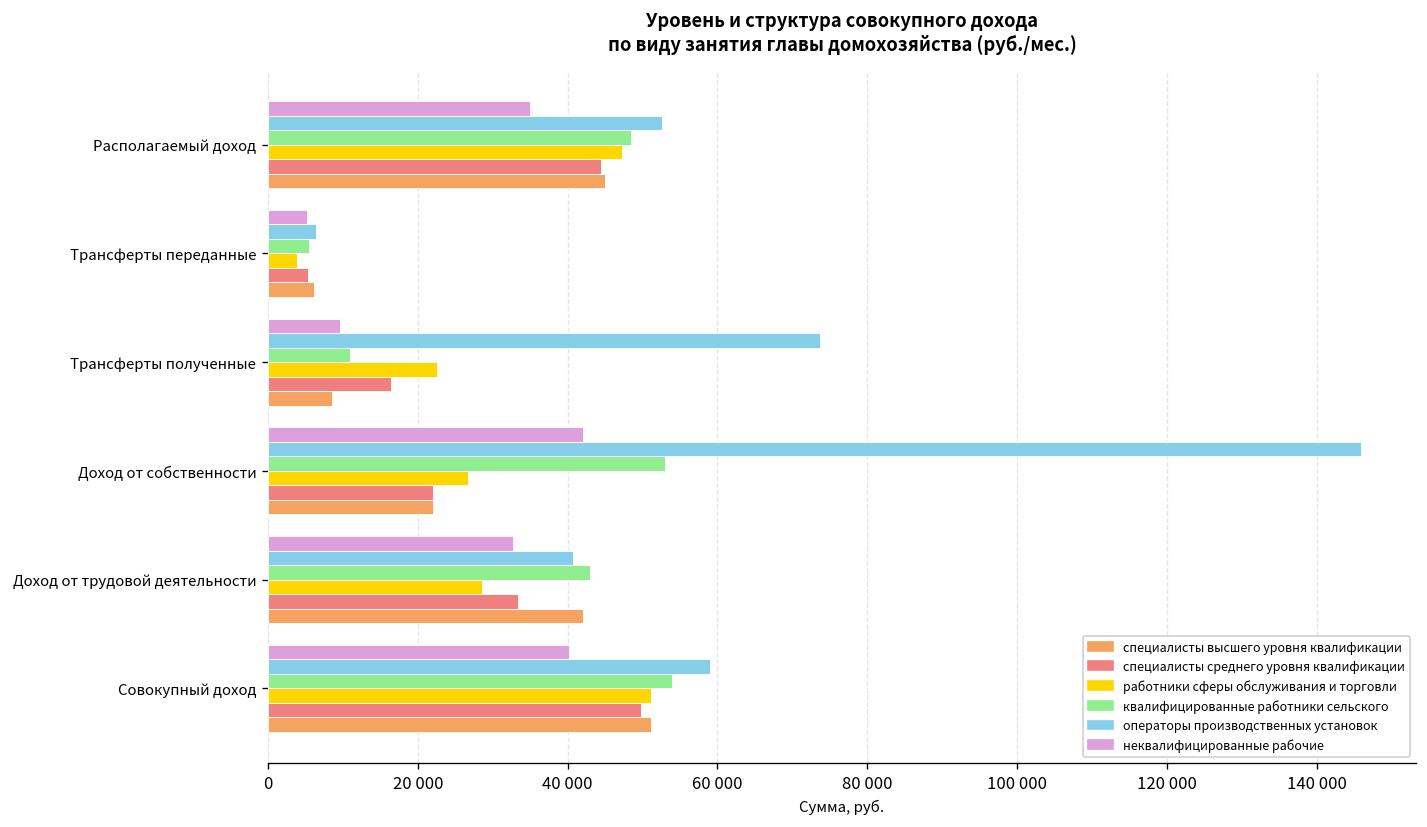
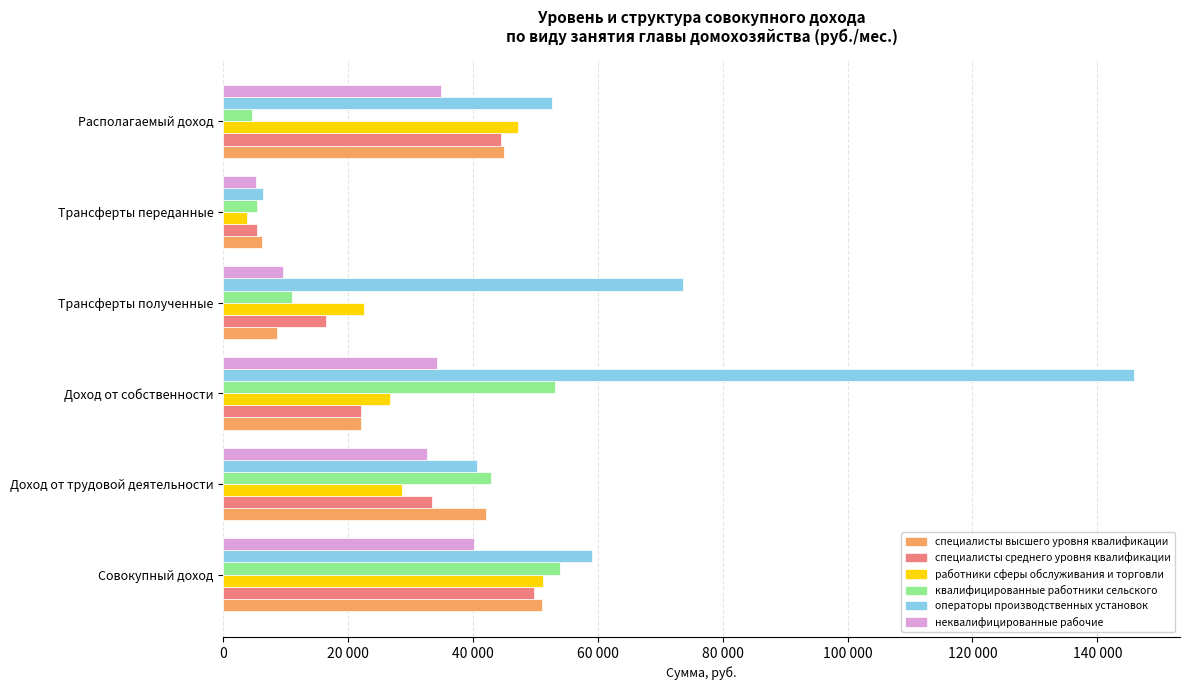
квалифицированные работники сельского, Располагаемый доход: 48000 -> 5000
неквалифицированные рабочие, Доход от собственности: 42000 -> 34000
